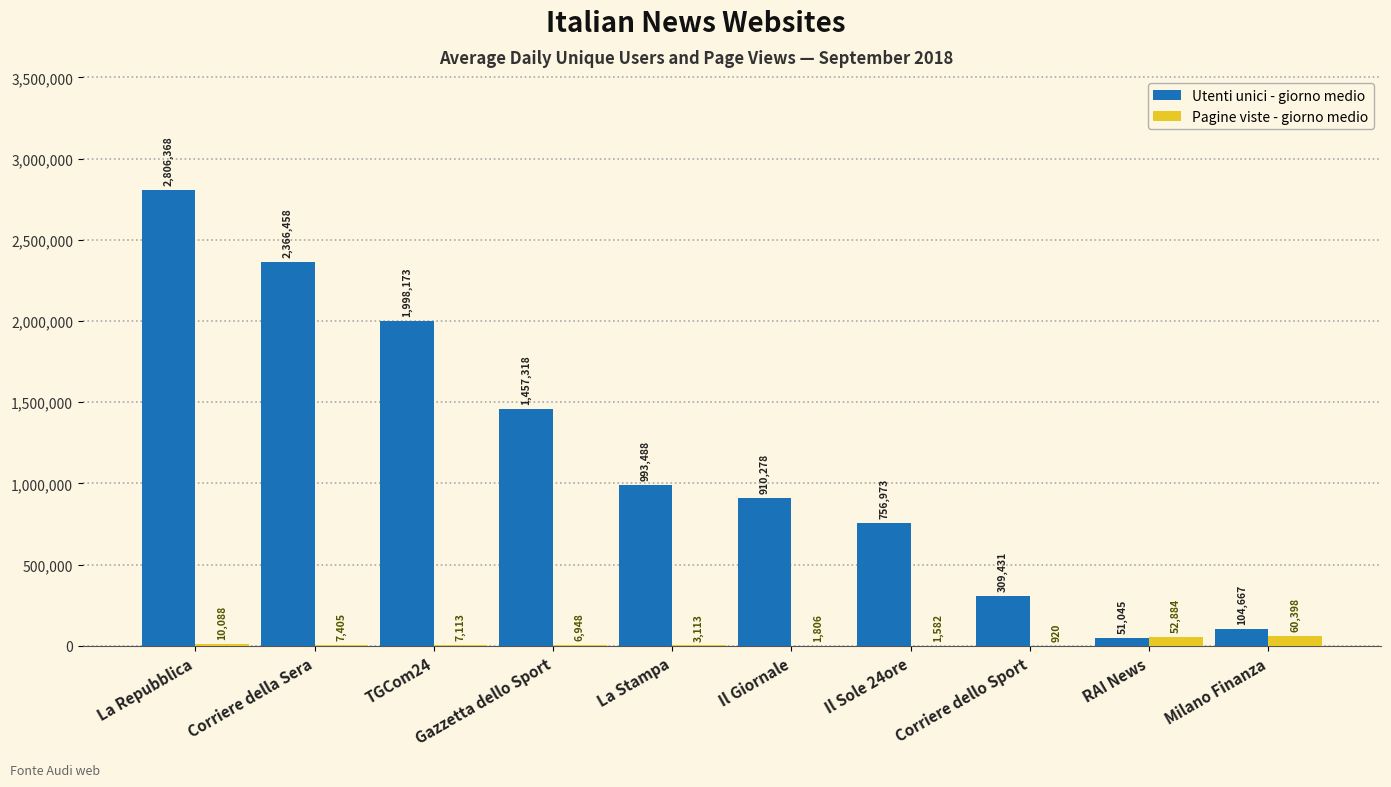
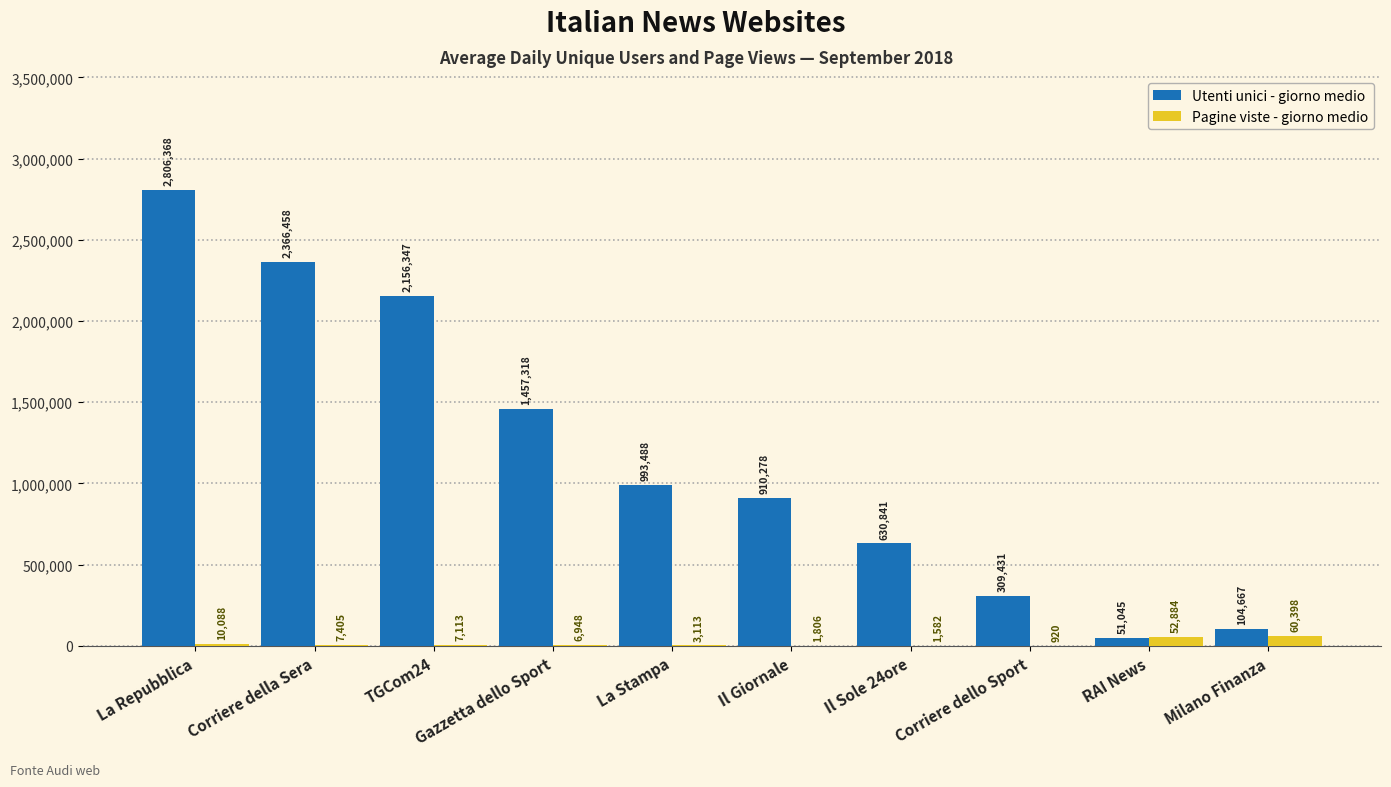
Utenti unici - giorno medio, TGCom24: 1,998,173 -> 2,156,347
Utenti unici - giorno medio, Il Sole 24ore: 756,973 -> 630,841
